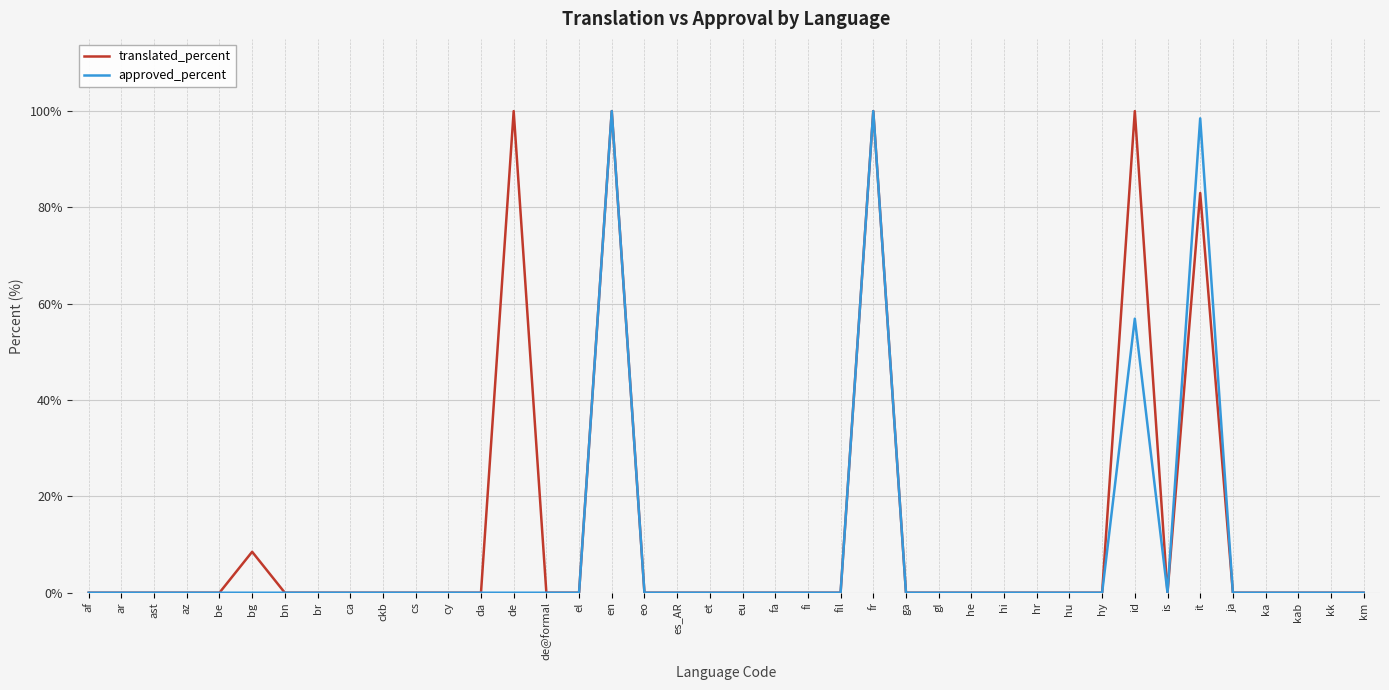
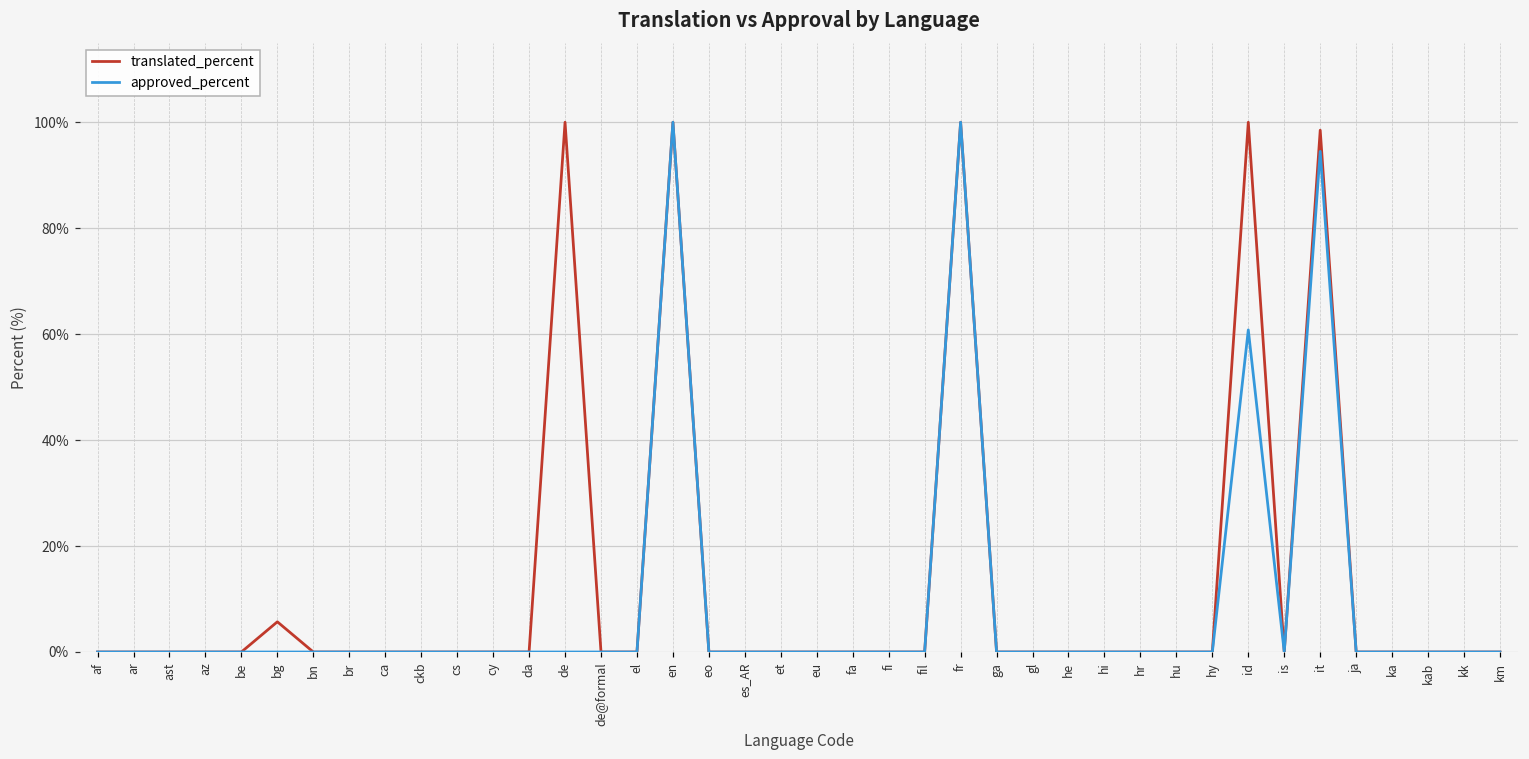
translated_percent, bg: 9% -> 6%
approved_percent, id: 57% -> 61%
translated_percent, it: 83% -> 99%
approved_percent, it: 99% -> 95%
